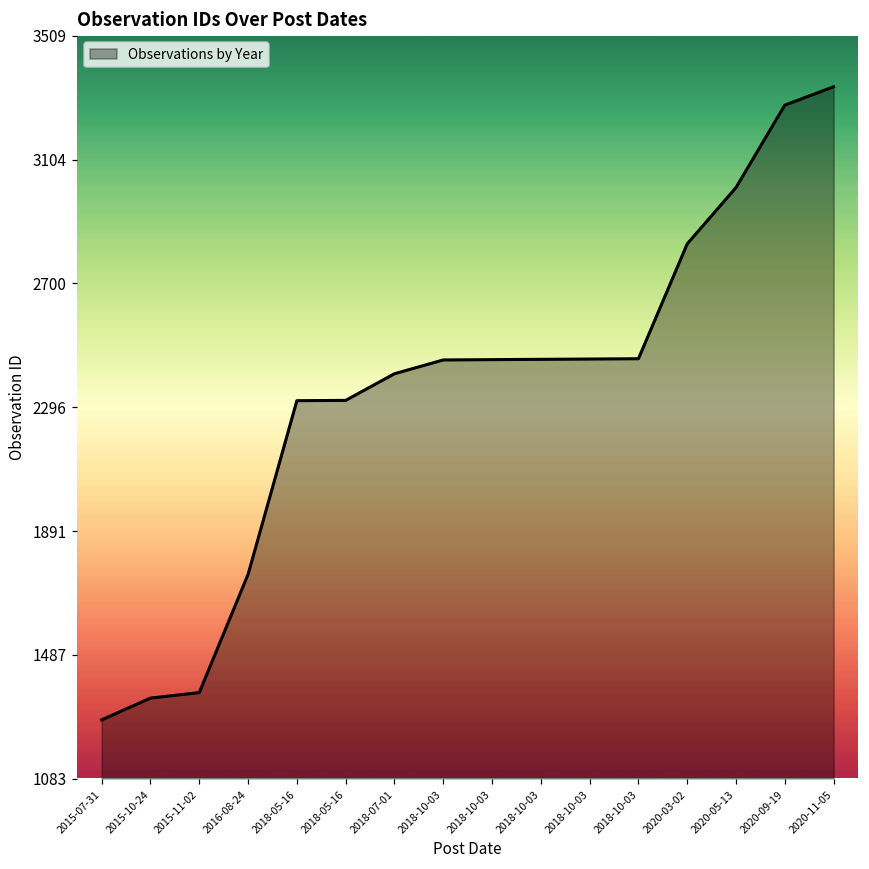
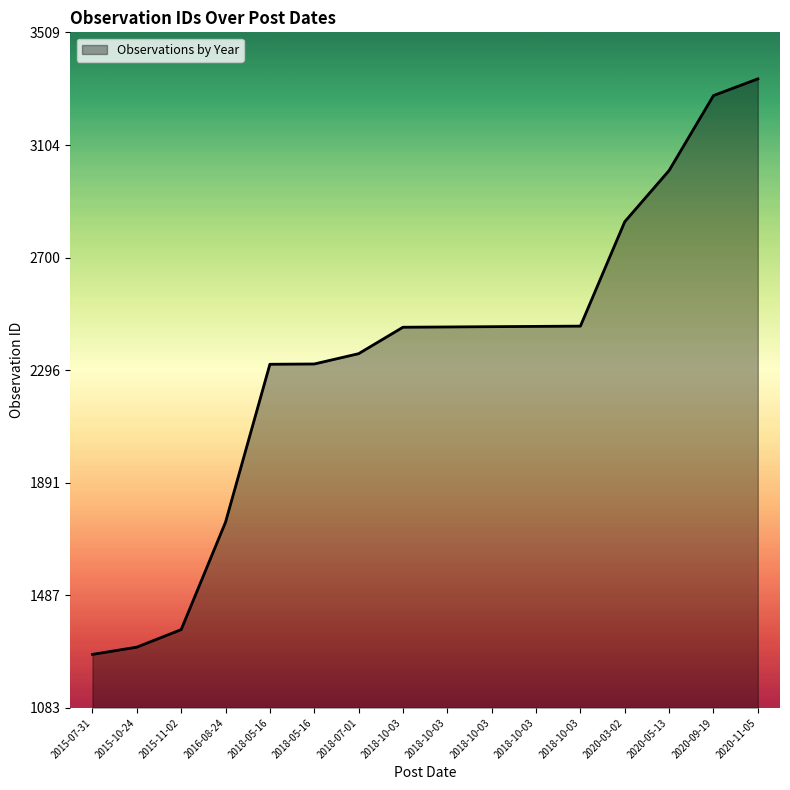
2015-10-24: 1350 -> 1300
2018-07-01: 2410 -> 2360
